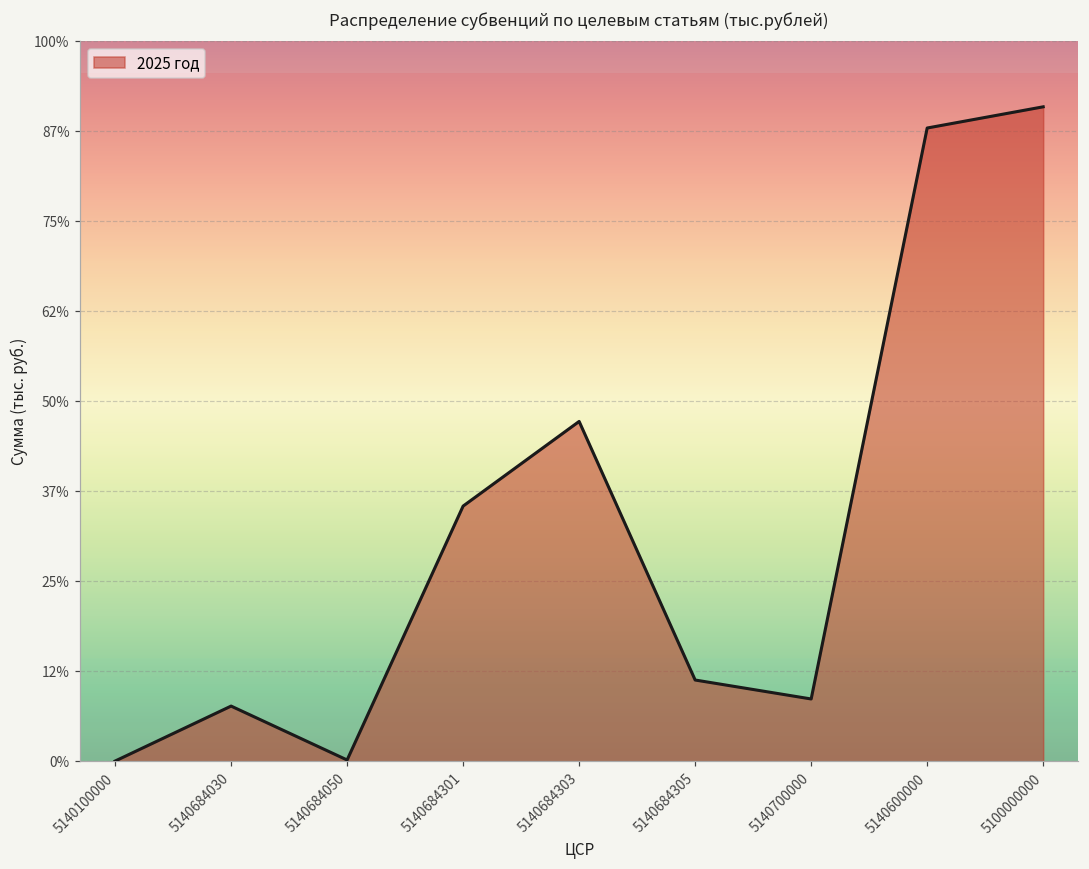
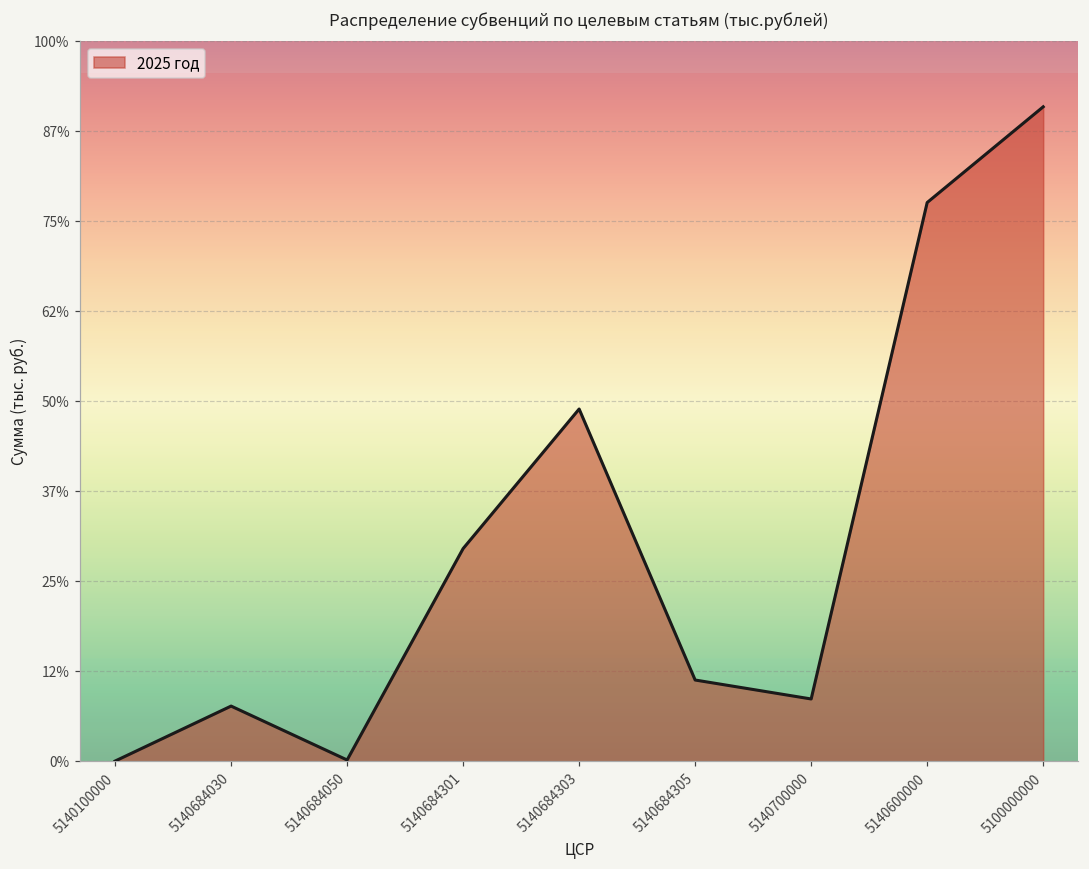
5140684301: 35% -> 30%
5140684303: 47% -> 49%
5140600000: 88% -> 78%
